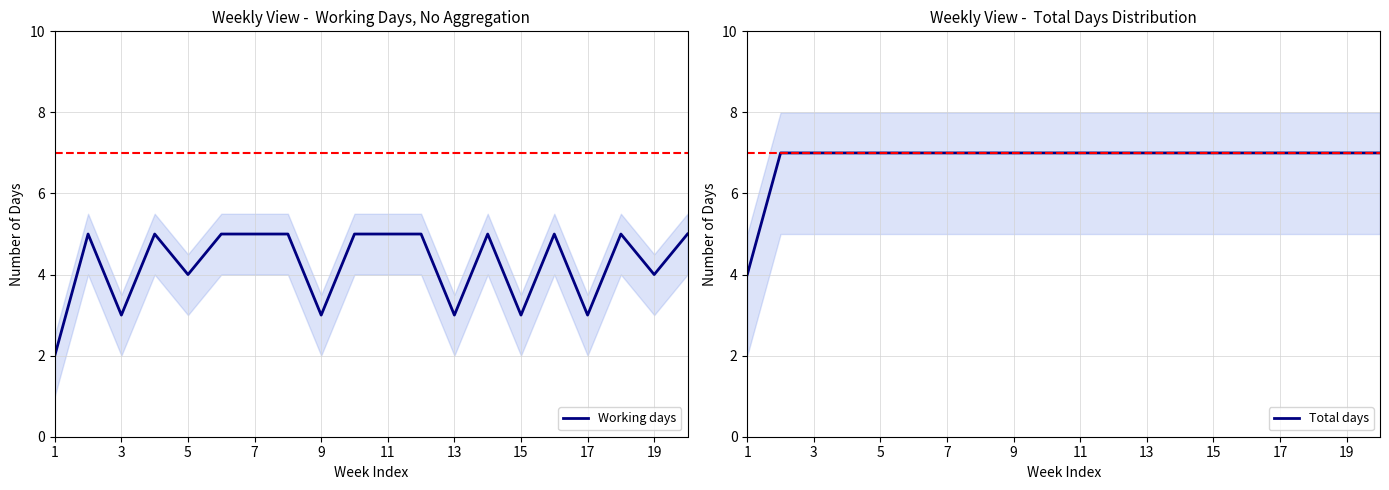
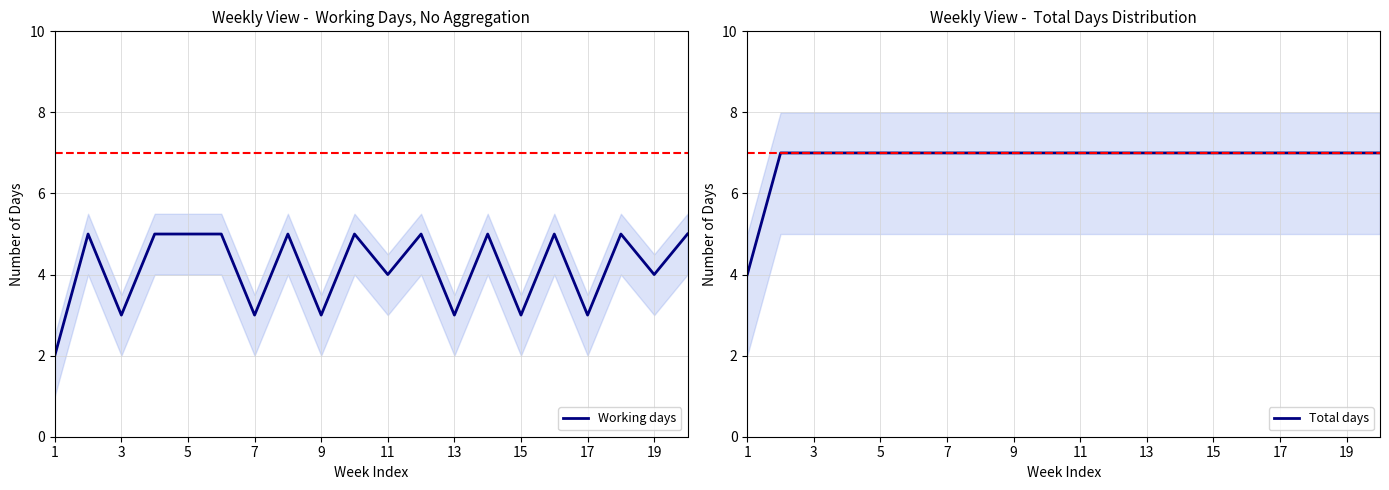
Weekly View - Working Days, No Aggregation, Working days, 5: 4 -> 5
Weekly View - Working Days, No Aggregation, Working days, 7: 5 -> 3
Weekly View - Working Days, No Aggregation, Working days, 11: 5 -> 4
